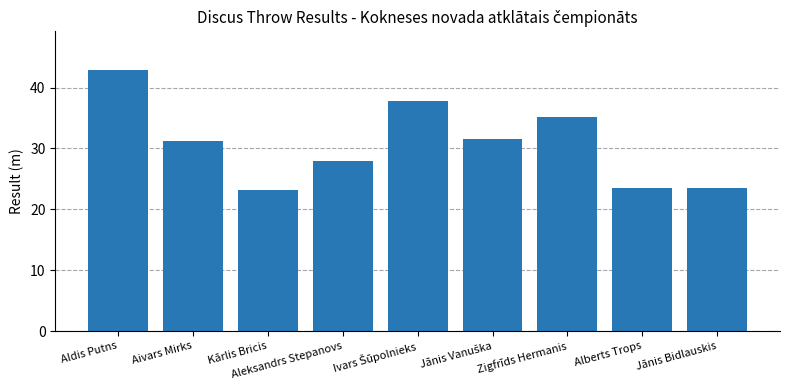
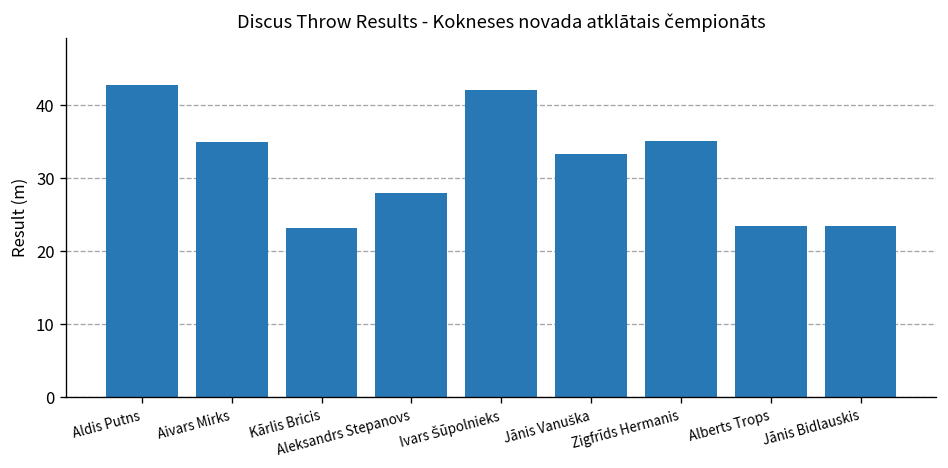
Aivars Mirks: 31 -> 35
Ivars Šūpolnieks: 38 -> 42
Jānis Vanuška: 32 -> 33
